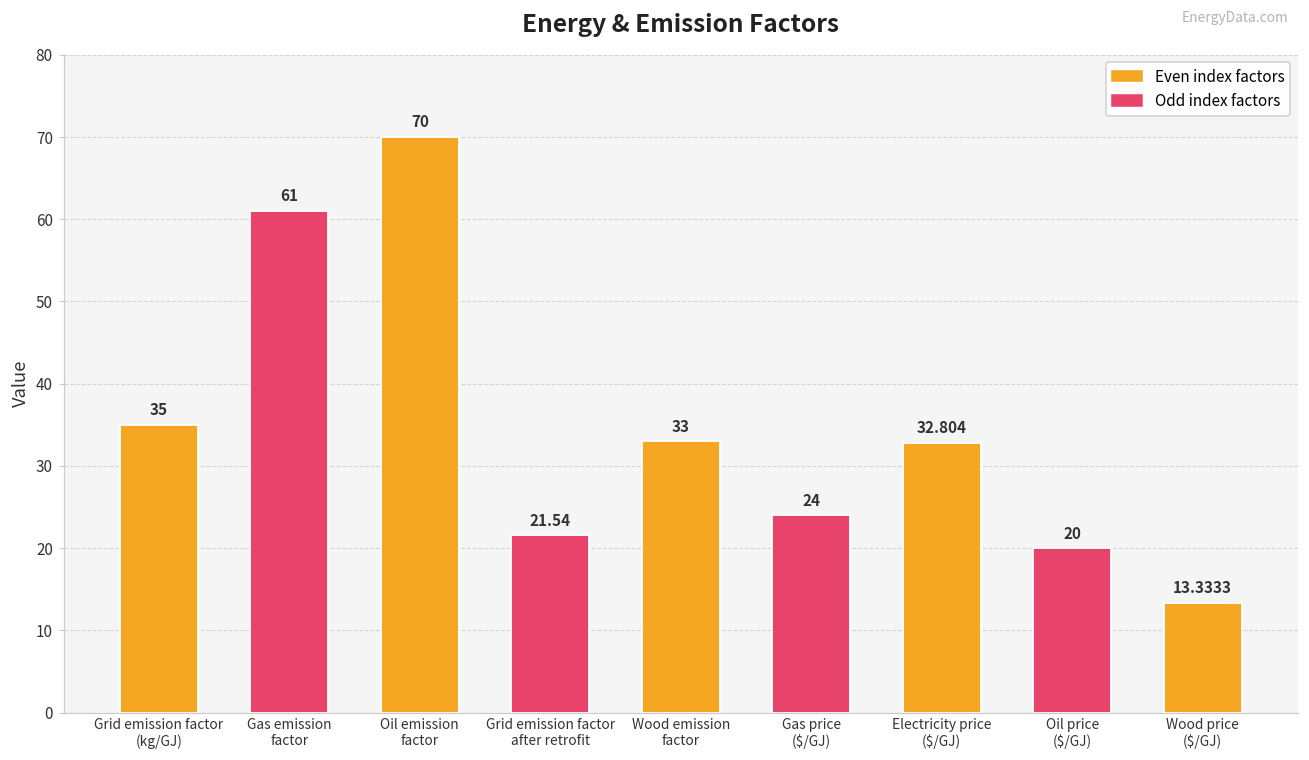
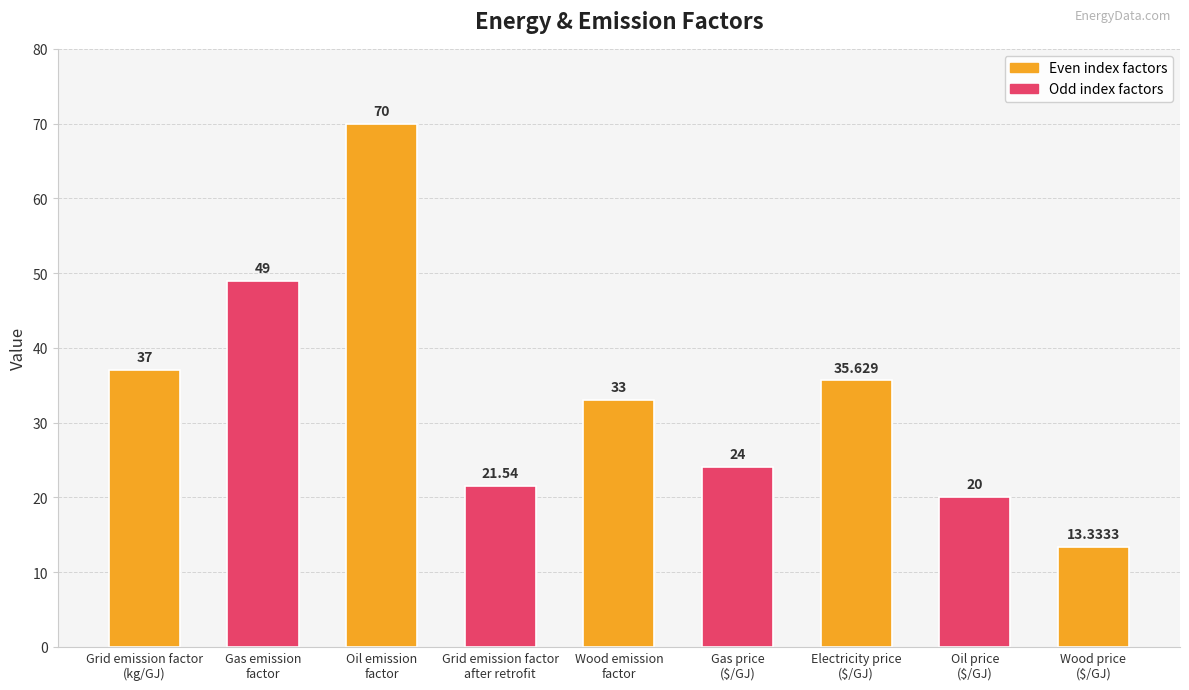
Grid emission factor (kg/GJ): 35 -> 37
Gas emission factor: 61 -> 49
Electricity price ($/GJ): 32.804 -> 35.629
